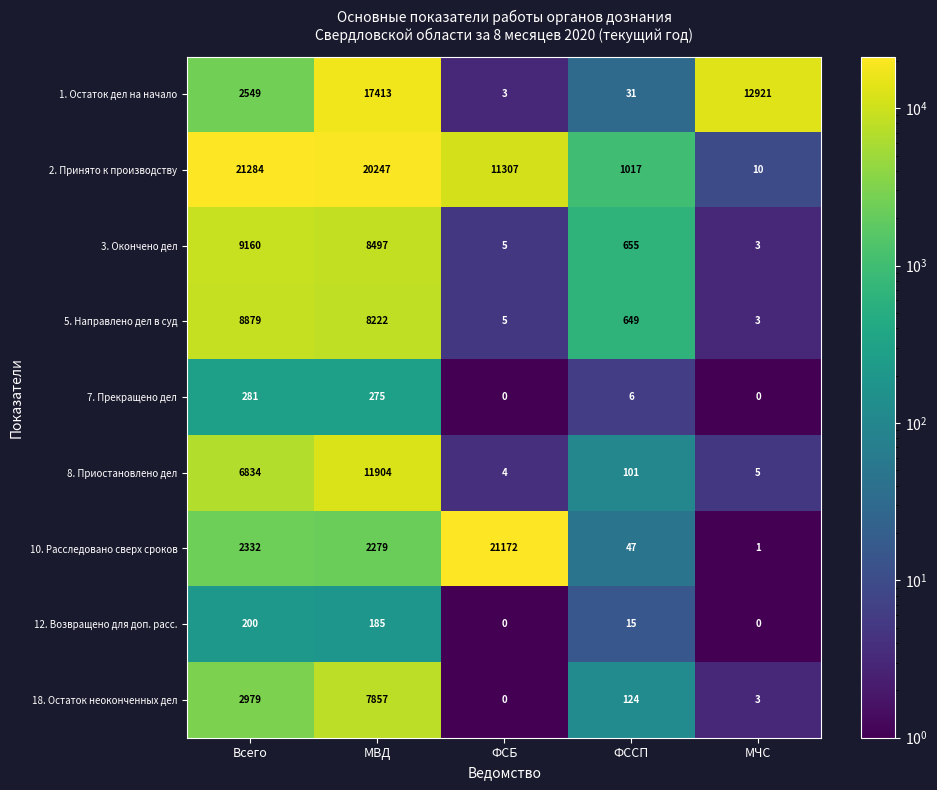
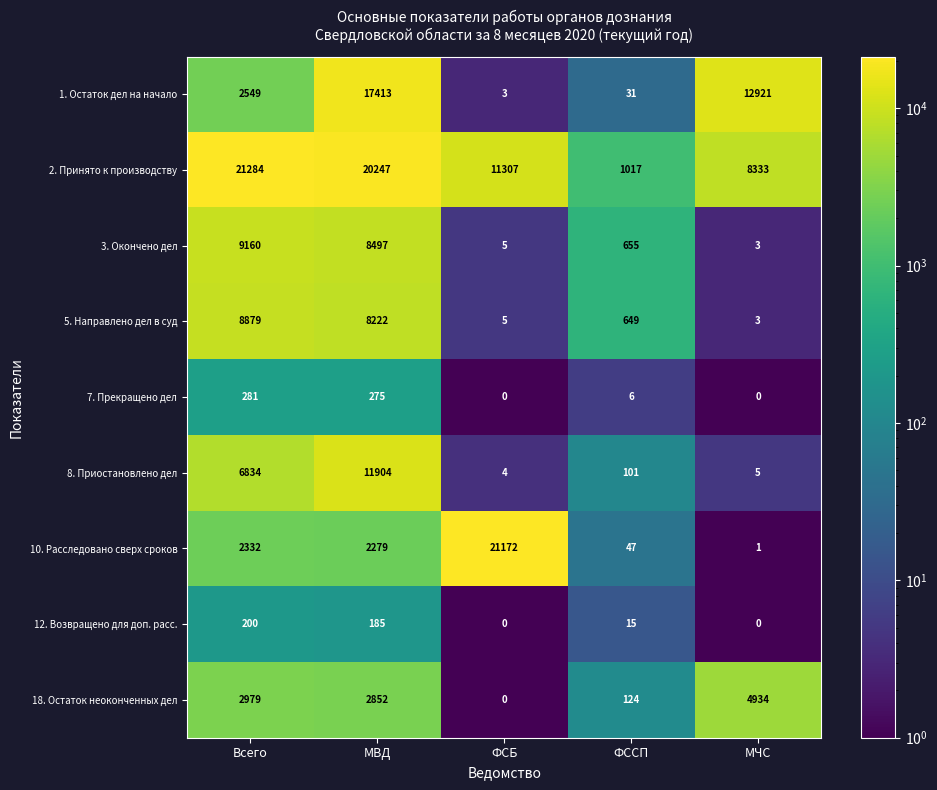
2. Принято к производству, МЧС: 10 -> 8333
18. Остаток неоконченных дел, МВД: 7857 -> 2852
18. Остаток неоконченных дел, МЧС: 3 -> 4934
